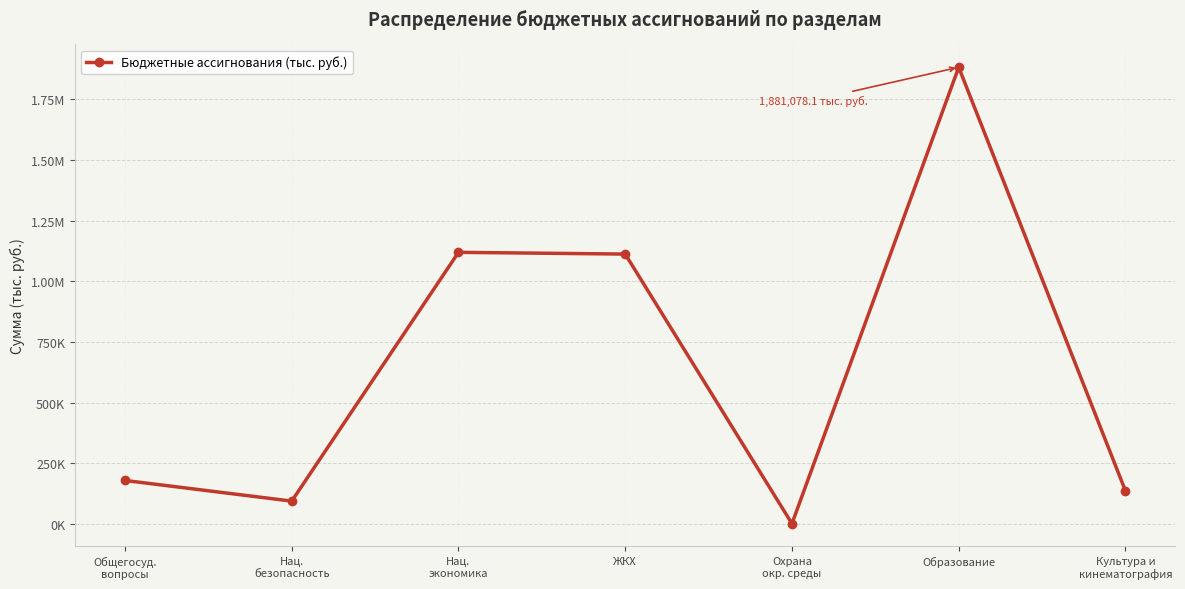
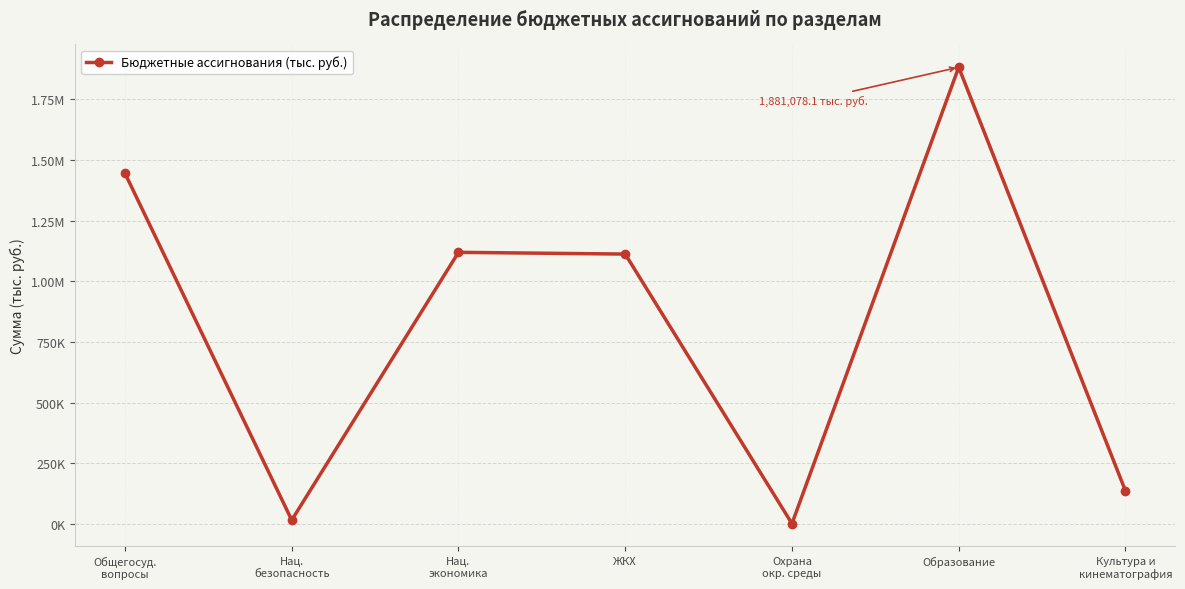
Общегосуд. вопросы: 180000 -> 1440000
Нац. безопасность: 100000 -> 20000
